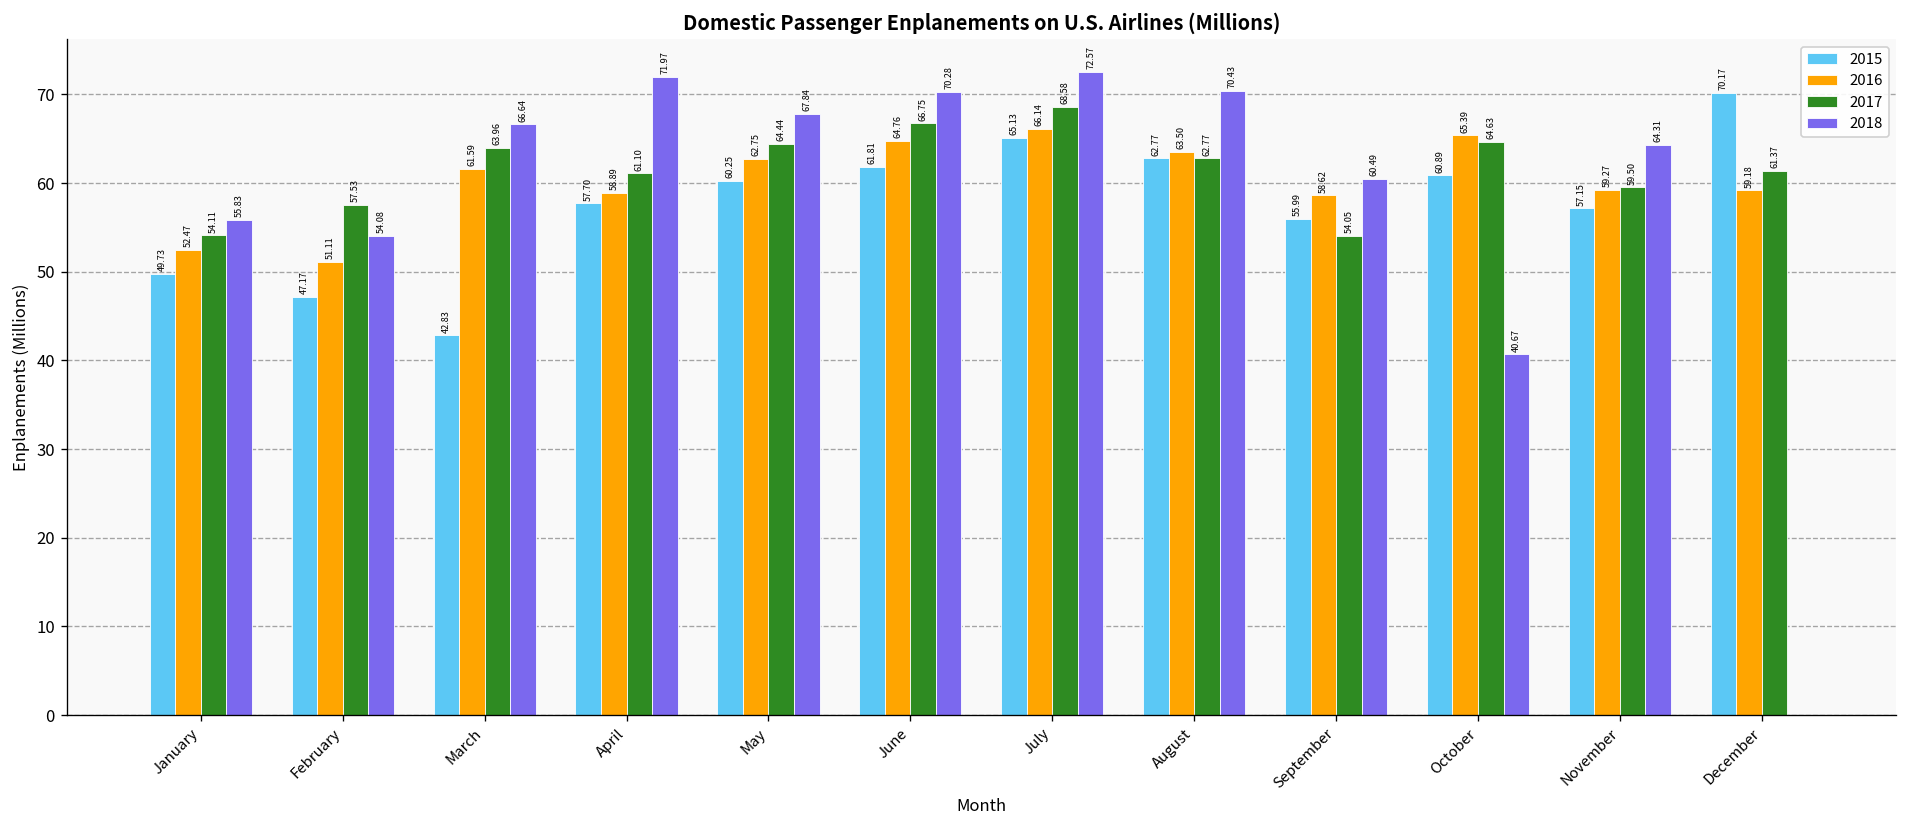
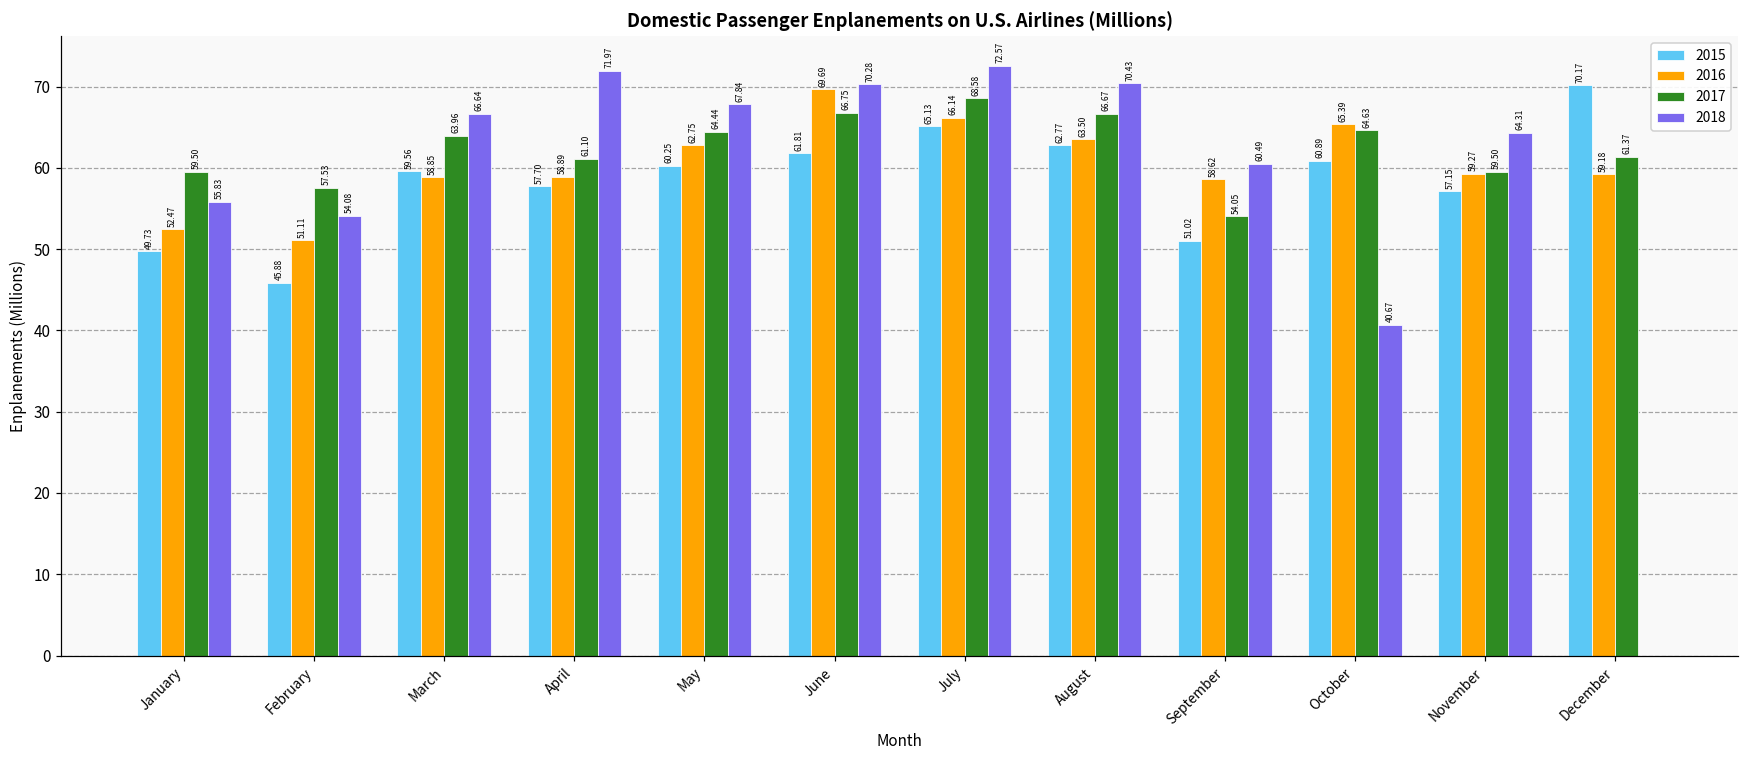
2017, January: 54.11 -> 59.50
2015, February: 47.17 -> 45.88
2015, March: 42.83 -> 59.56
2016, March: 61.59 -> 58.85
2016, June: 64.76 -> 69.69
2017, August: 62.77 -> 66.67
2015, September: 55.99 -> 51.02
